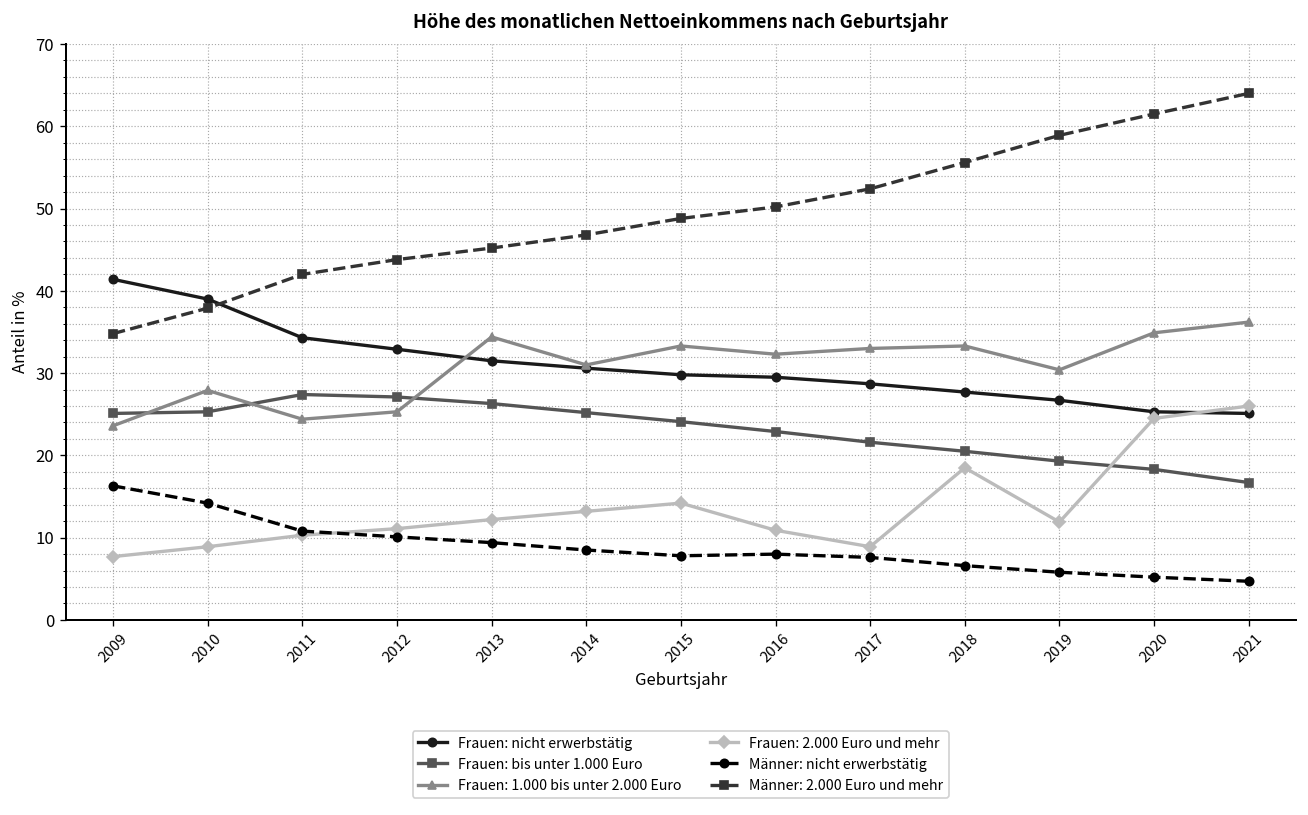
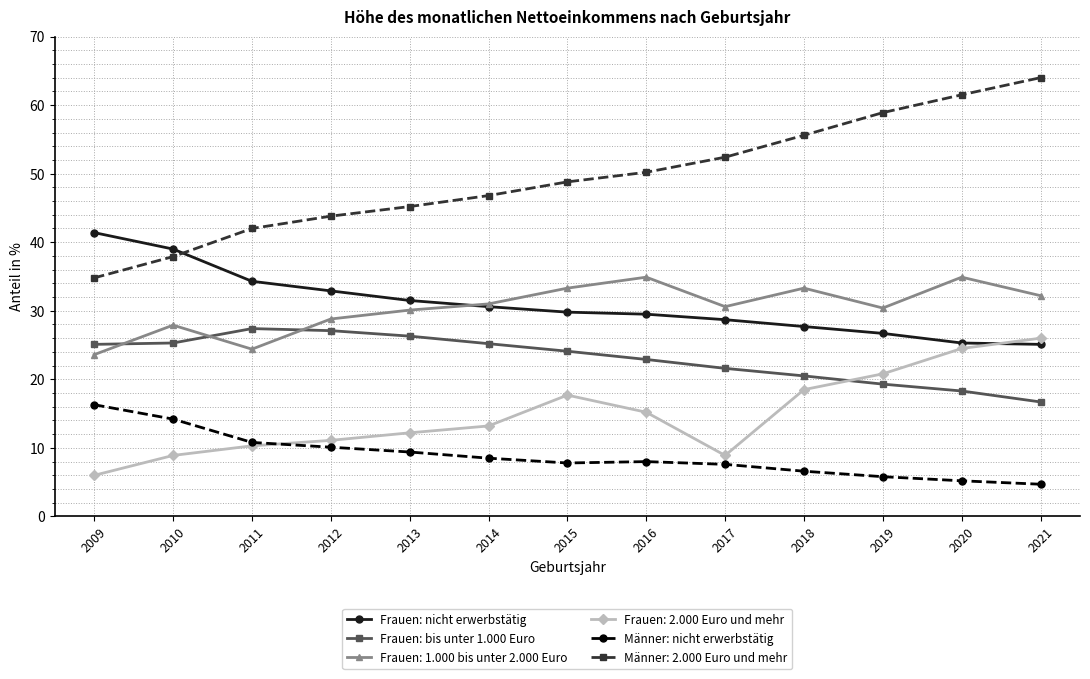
Frauen: 2.000 Euro und mehr, 2009: 8 -> 6
Frauen: 1.000 bis unter 2.000 Euro, 2012: 25 -> 29
Frauen: 1.000 bis unter 2.000 Euro, 2013: 34 -> 30
Frauen: 2.000 Euro und mehr, 2015: 14 -> 18
Frauen: 1.000 bis unter 2.000 Euro, 2016: 32 -> 35
Frauen: 2.000 Euro und mehr, 2016: 11 -> 15
Frauen: 1.000 bis unter 2.000 Euro, 2017: 33 -> 31
Frauen: 2.000 Euro und mehr, 2019: 12 -> 21
Frauen: 1.000 bis unter 2.000 Euro, 2021: 36 -> 32
